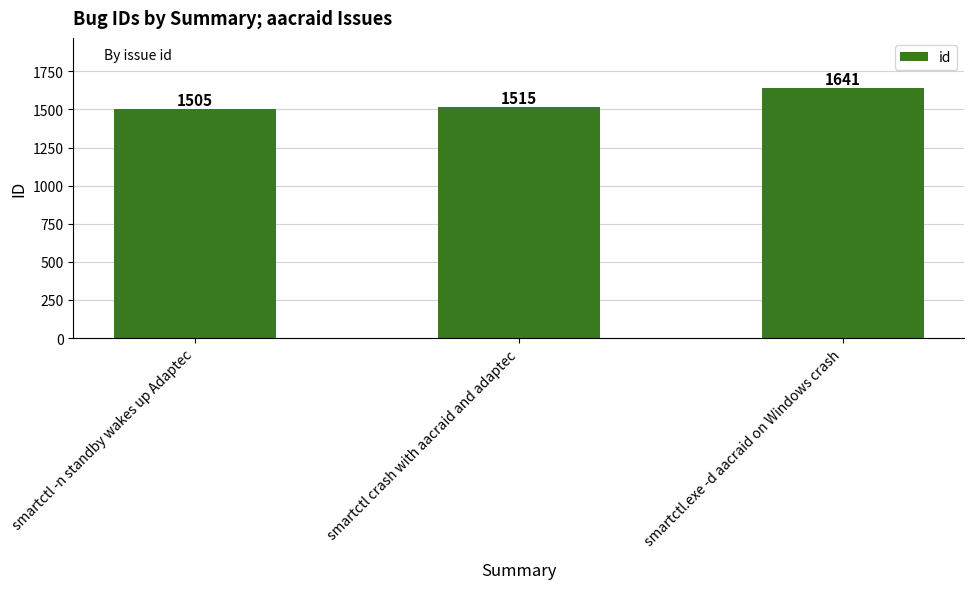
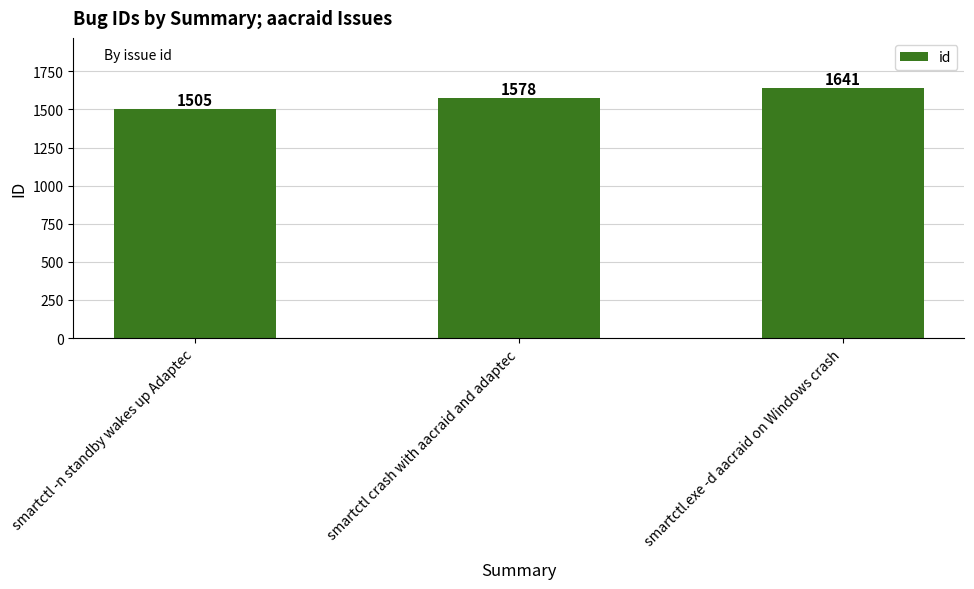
smartctl crash with aacraid and adaptec: 1515 -> 1578
